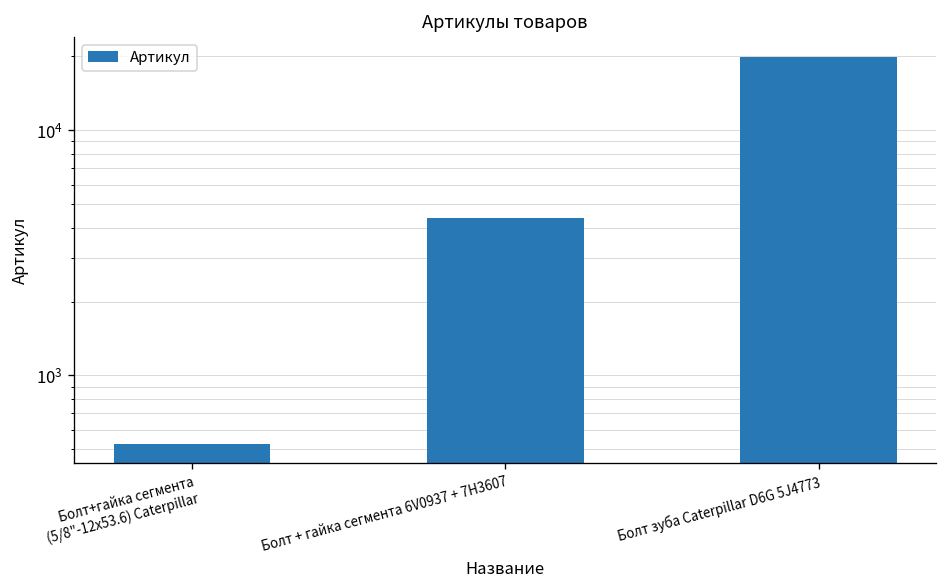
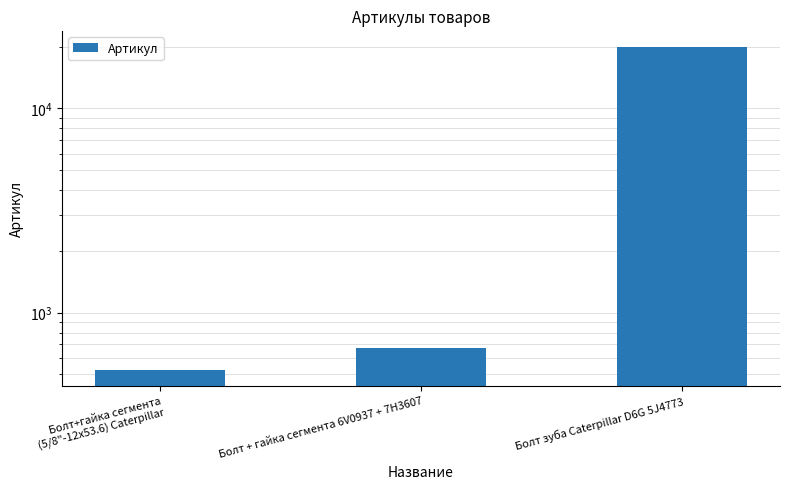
Болт + гайка сегмента 6V0937 + 7H3607: 4400 -> 670
